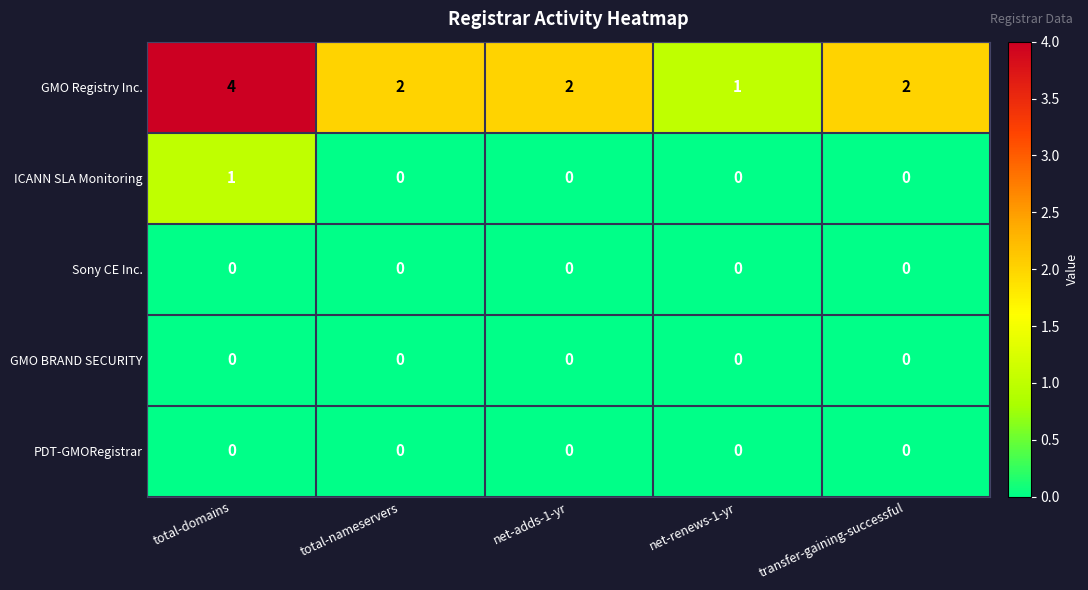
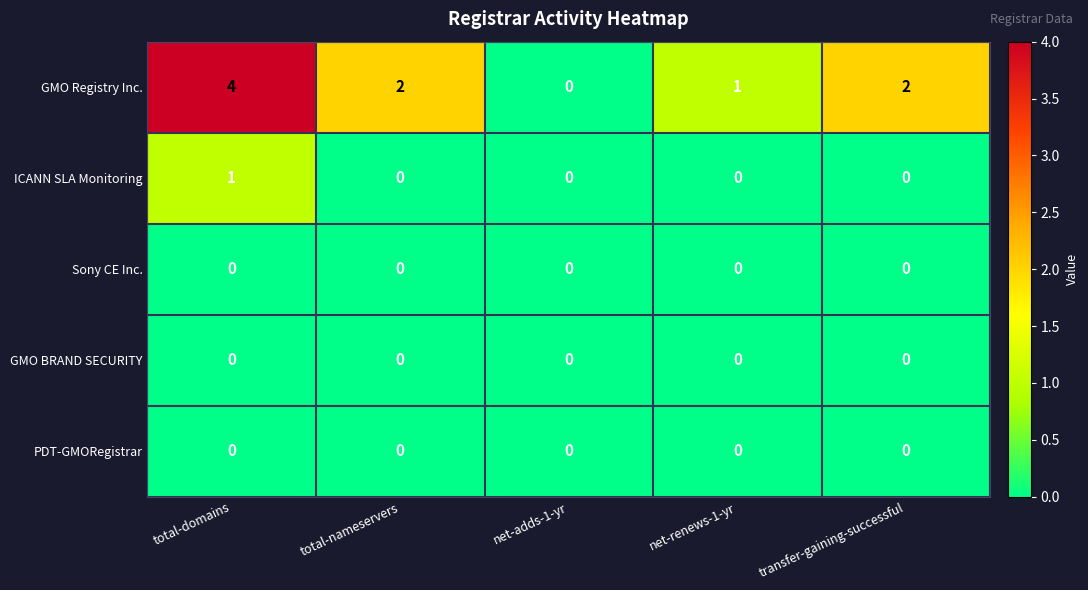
GMO Registry Inc., net-adds-1-yr: 2 -> 0
